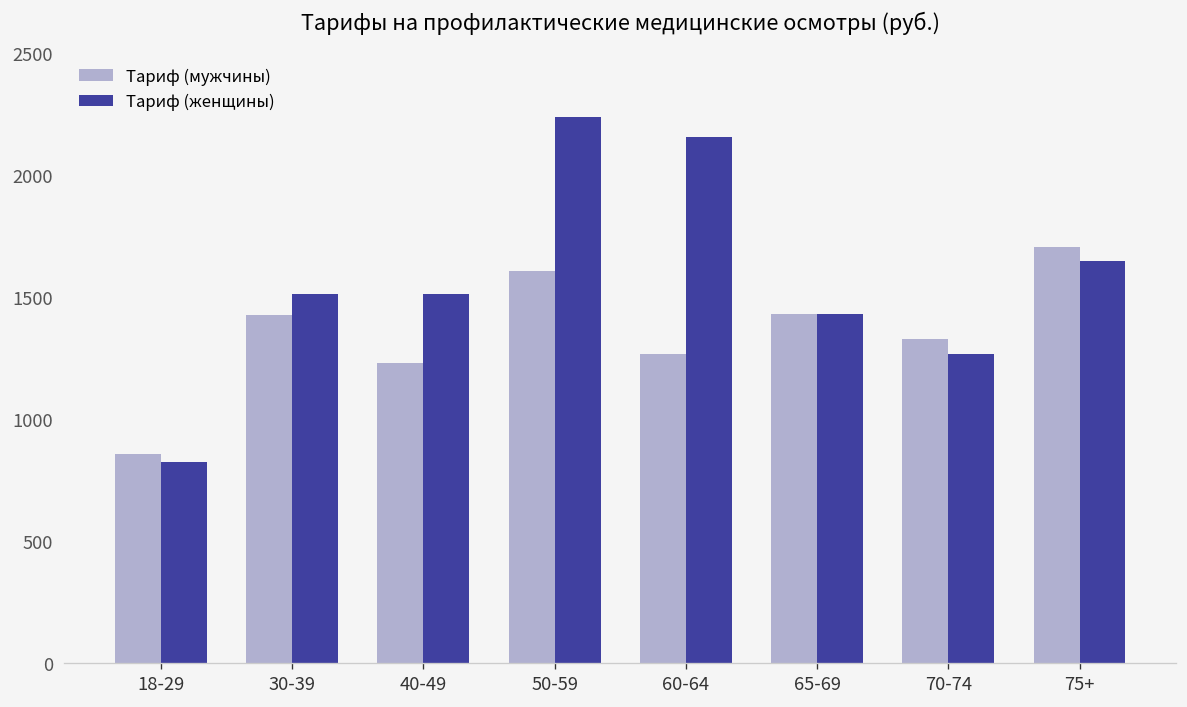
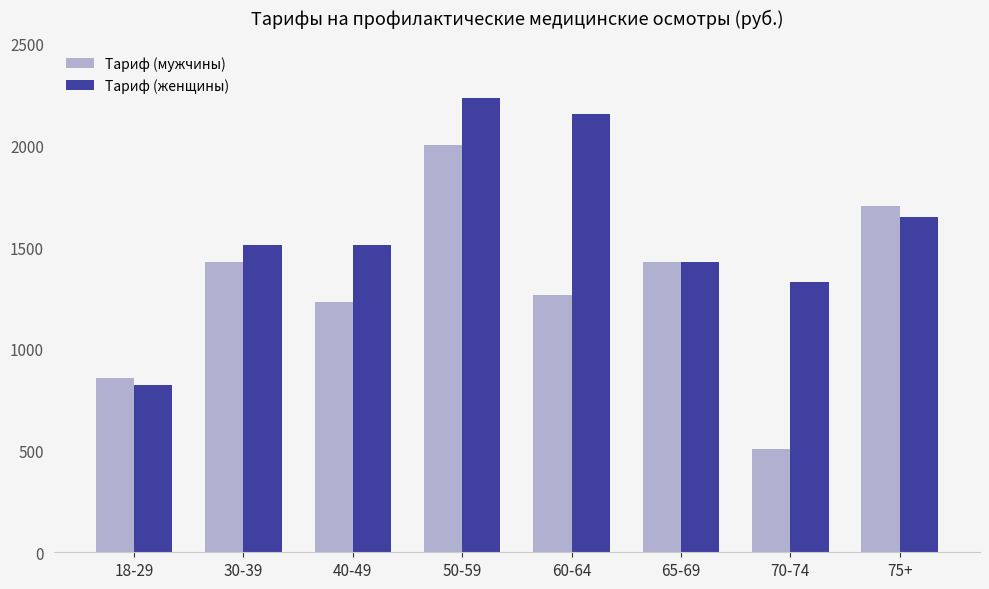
Тариф (мужчины), 50-59: 1600 -> 2000
Тариф (мужчины), 70-74: 1330 -> 510
Тариф (женщины), 70-74: 1270 -> 1330
